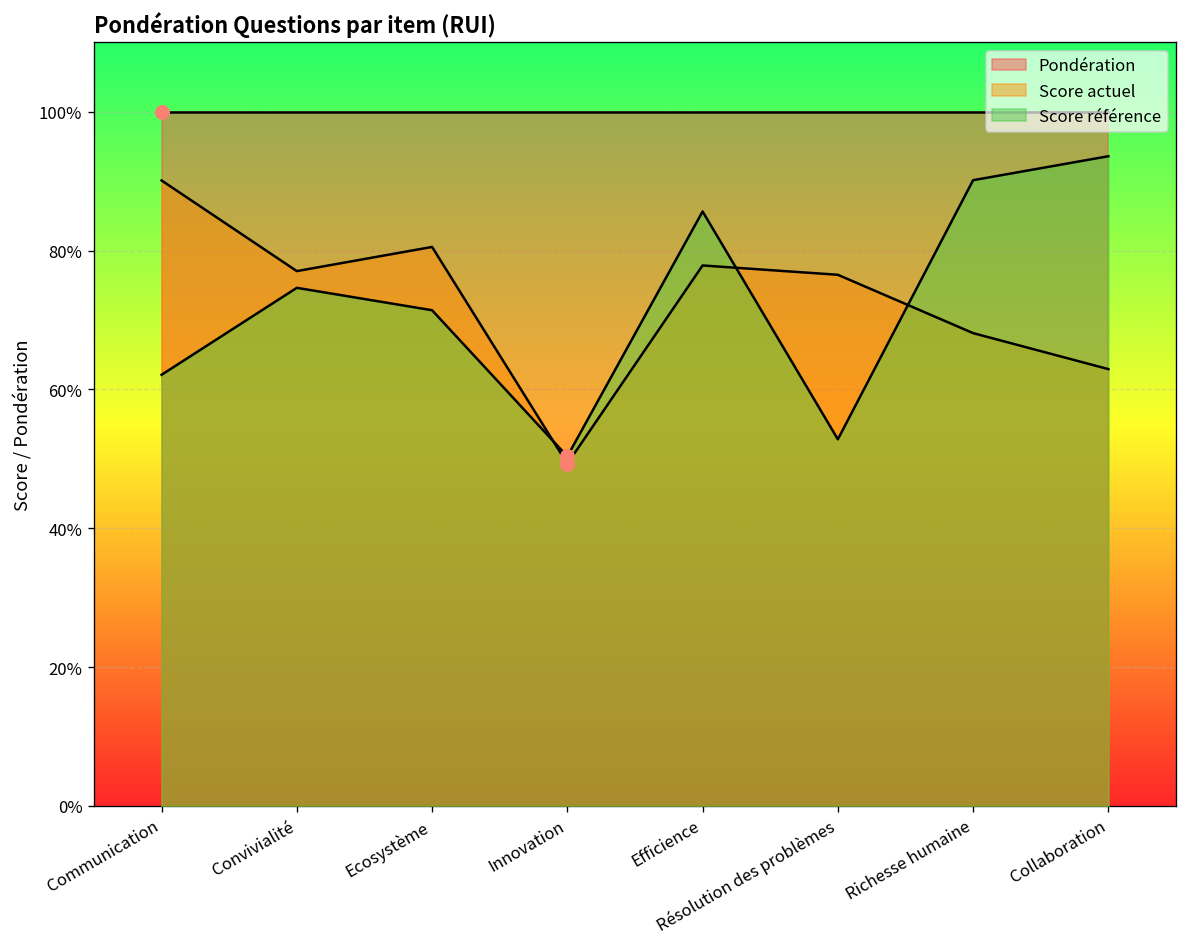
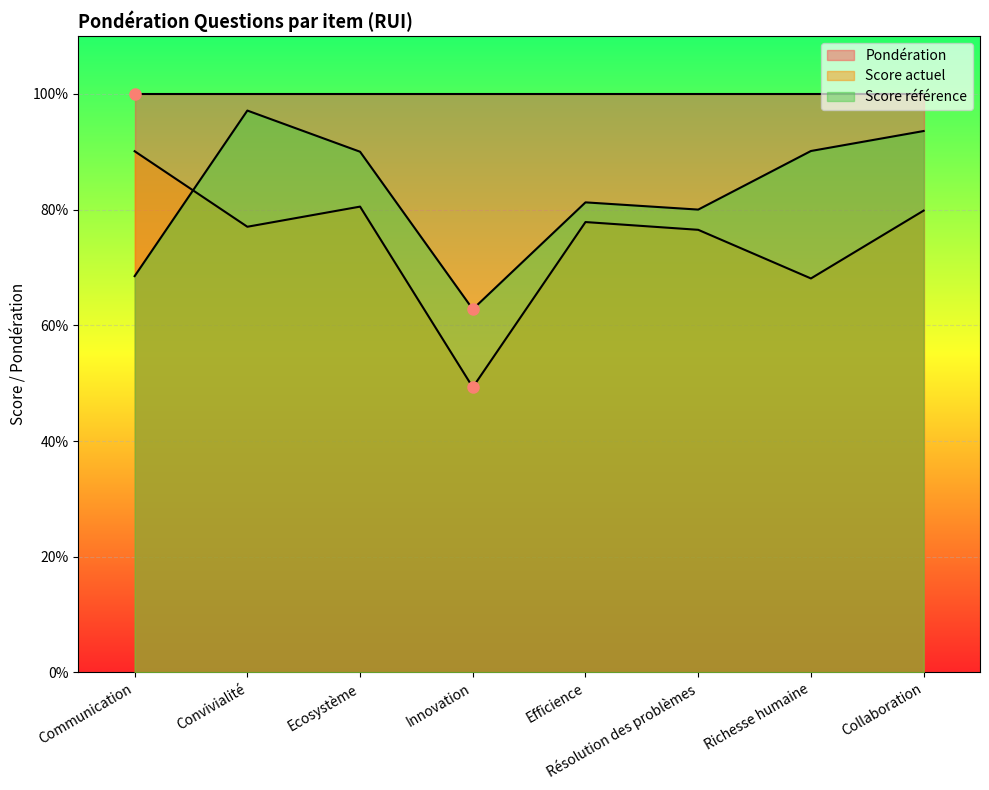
Score référence, Communication: 62% -> 69%
Score référence, Convivialité: 75% -> 97%
Score référence, Ecosystème: 71% -> 90%
Score référence, Innovation: 50% -> 63%
Score référence, Efficience: 86% -> 81%
Score référence, Résolution des problèmes: 53% -> 80%
Score actuel, Collaboration: 63% -> 80%
